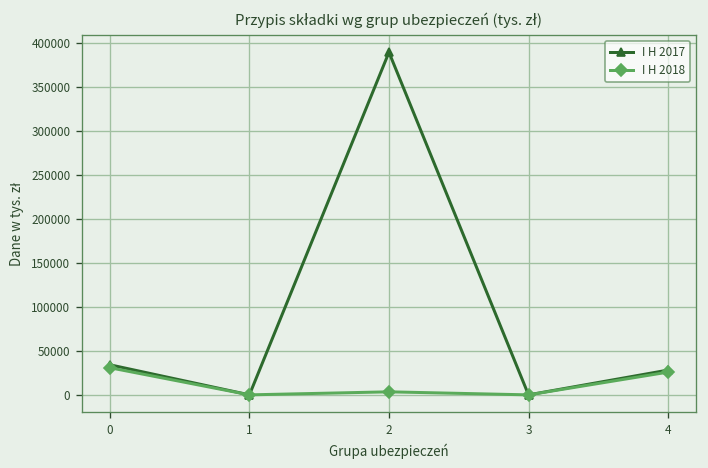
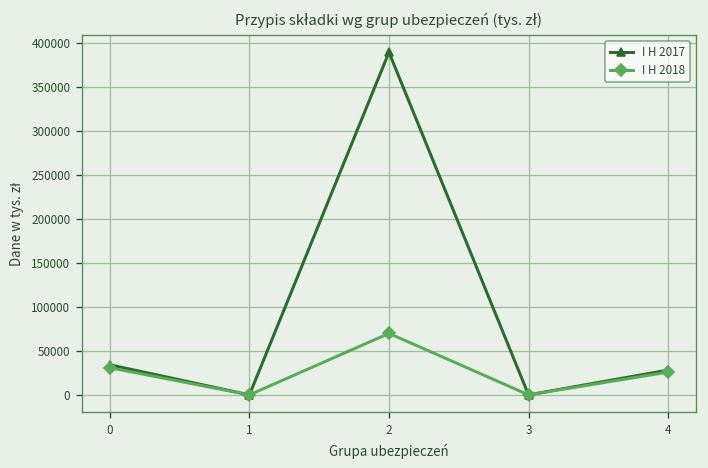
I H 2018, 2: 0 -> 70000
